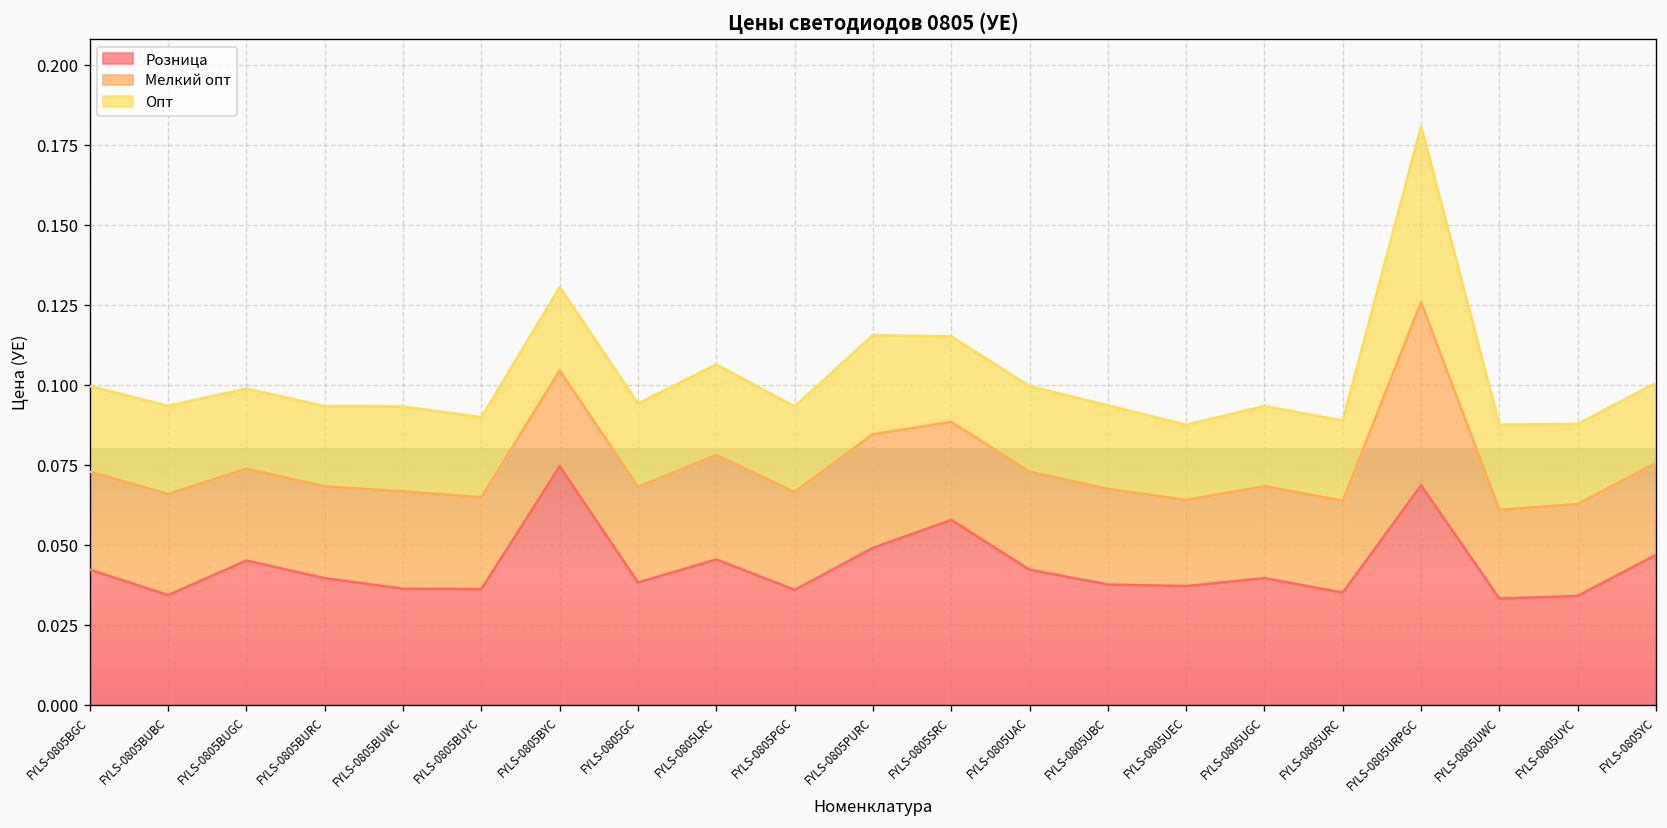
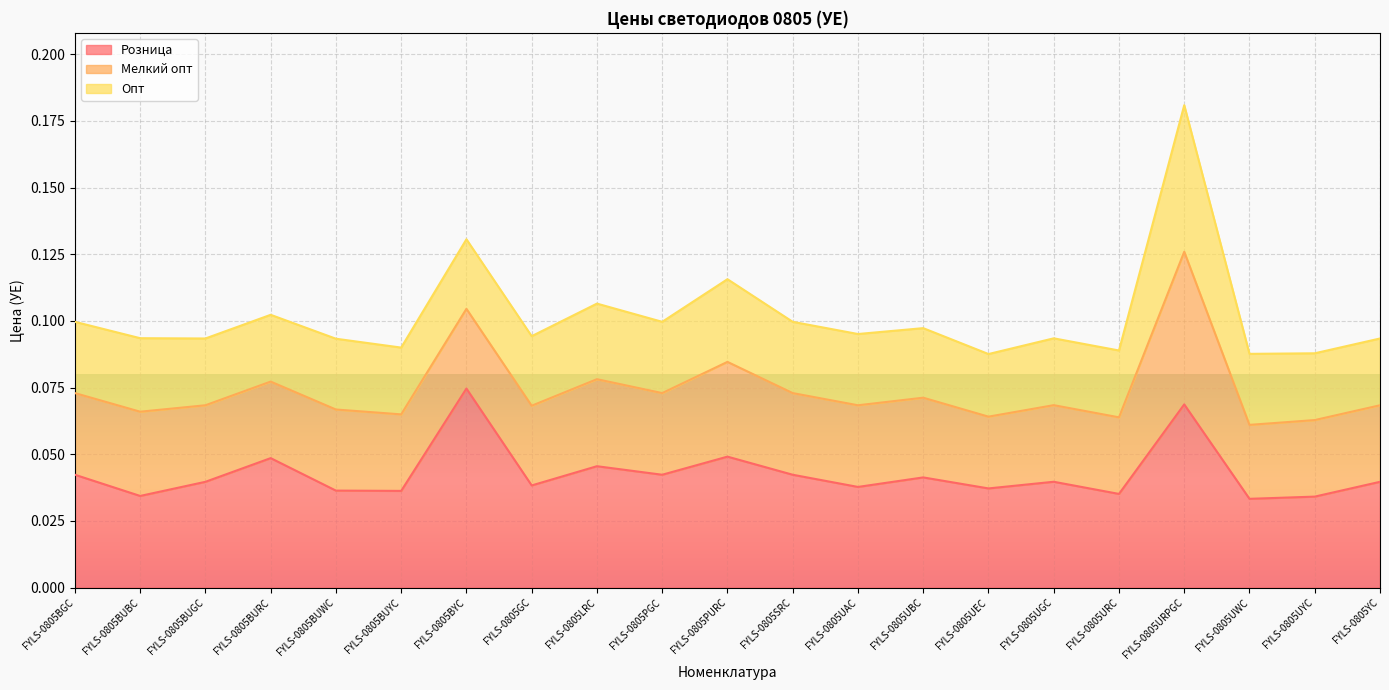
Розница, FYLS-0805BUGC: 0.045 -> 0.040
Розница, FYLS-0805BURC: 0.040 -> 0.049
Розница, FYLS-0805PGC: 0.036 -> 0.042
Розница, FYLS-0805SRC: 0.058 -> 0.042
Розница, FYLS-0805UAC: 0.042 -> 0.038
Розница, FYLS-0805UBC: 0.038 -> 0.041
Розница, FYLS-0805YC: 0.047 -> 0.040
